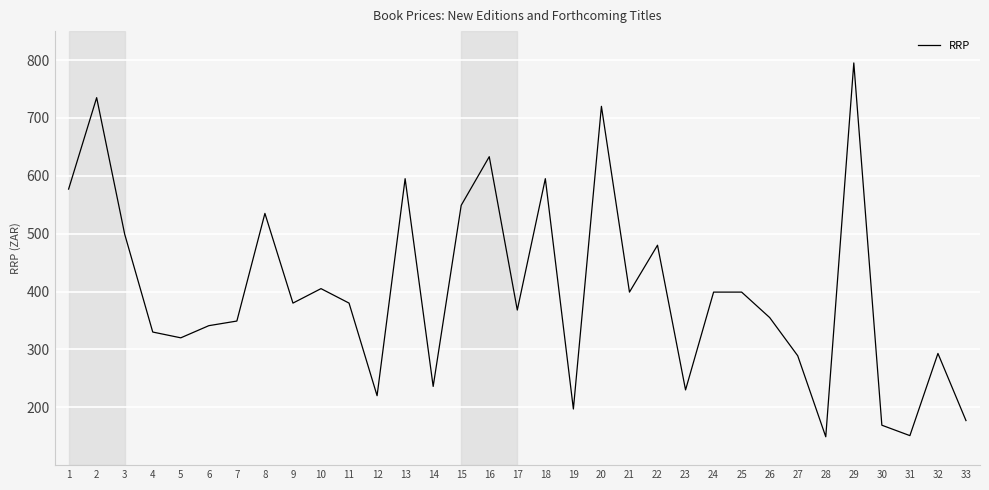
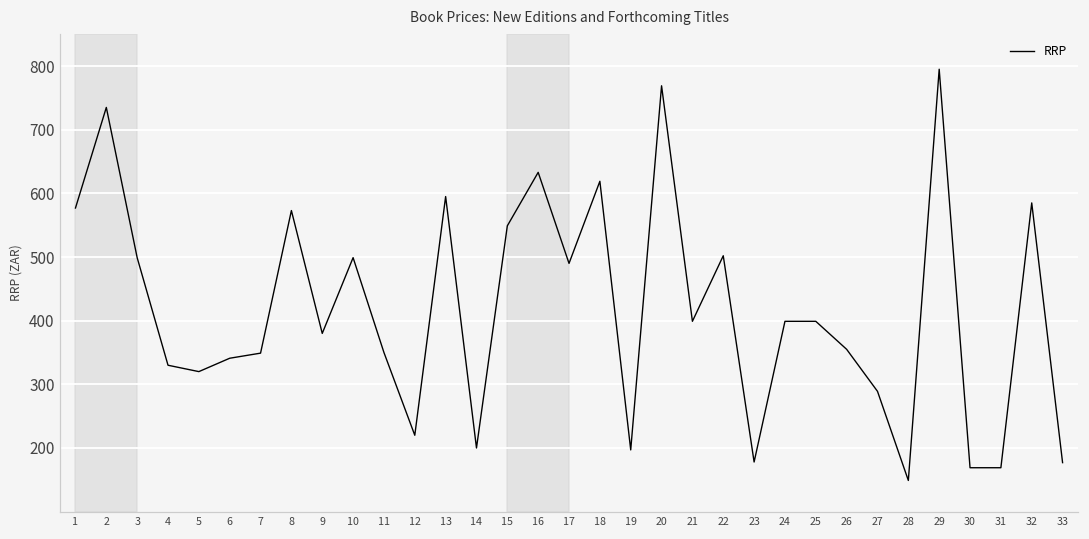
8: 540 -> 570
10: 410 -> 500
11: 380 -> 350
14: 240 -> 200
17: 370 -> 490
18: 600 -> 620
20: 720 -> 770
22: 480 -> 500
23: 230 -> 180
31: 150 -> 170
32: 290 -> 590
